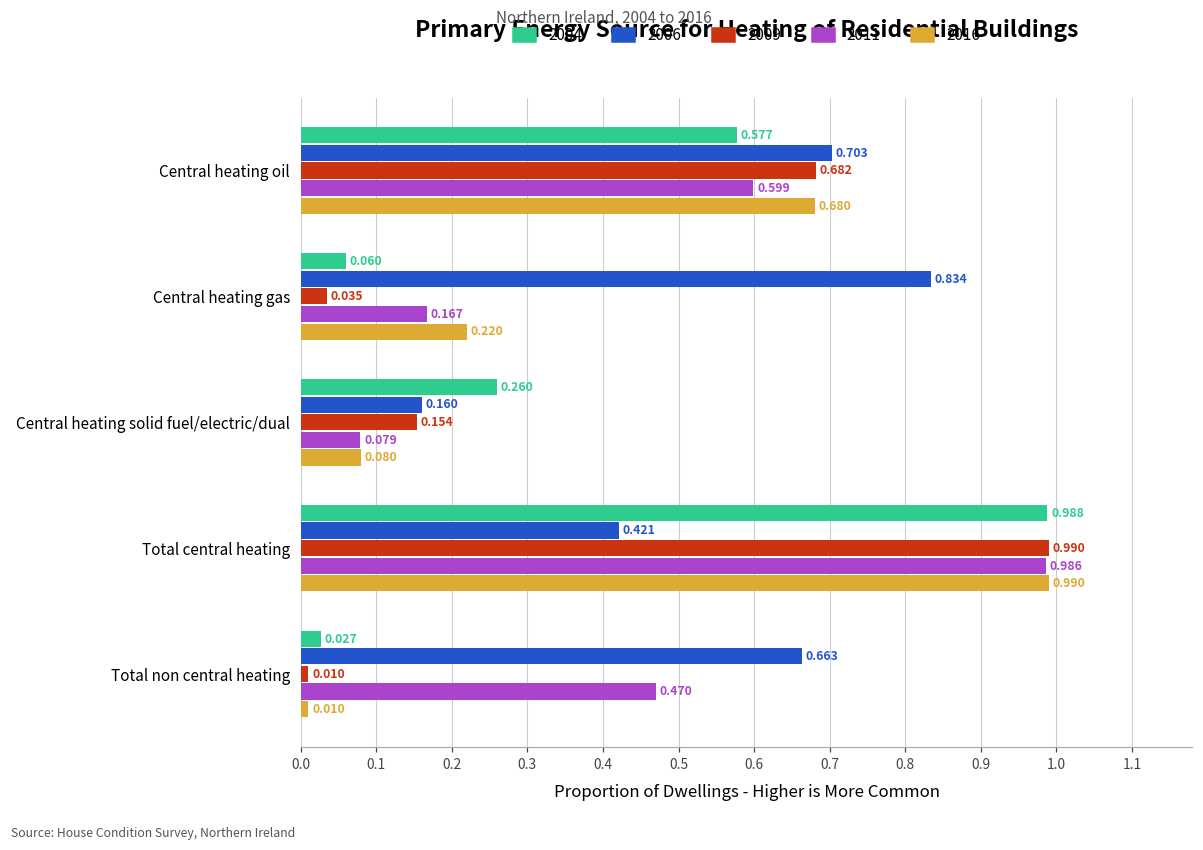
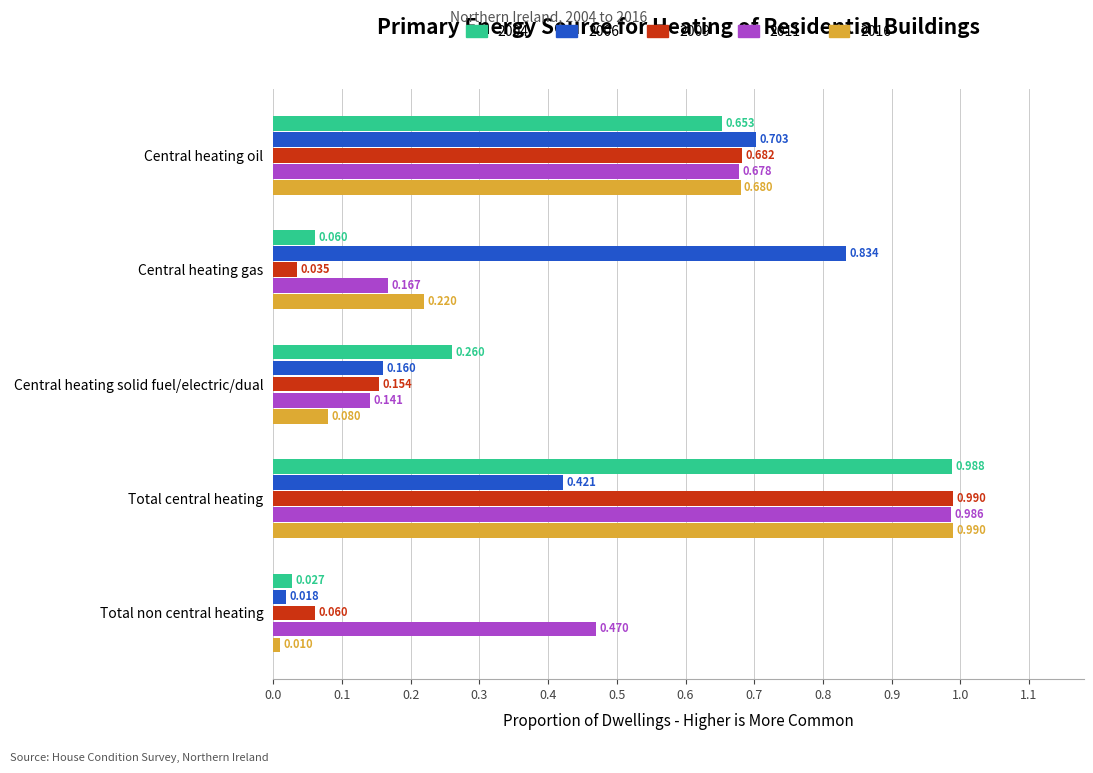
2004, Central heating oil: 0.577 -> 0.653
2011, Central heating oil: 0.599 -> 0.678
2011, Central heating solid fuel/electric/dual: 0.079 -> 0.141
2006, Total non central heating: 0.663 -> 0.018
2009, Total non central heating: 0.010 -> 0.060
